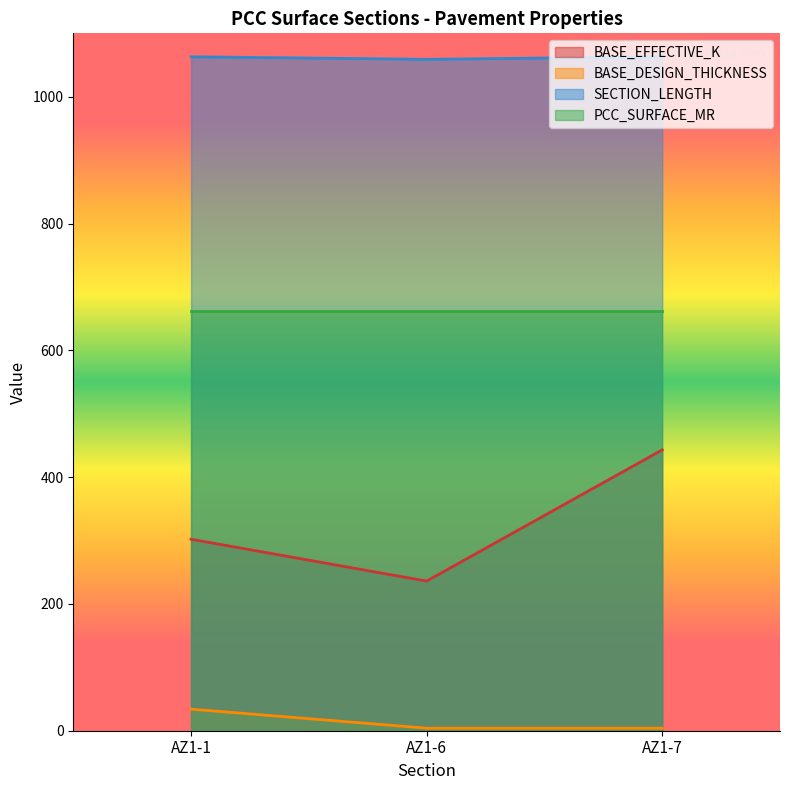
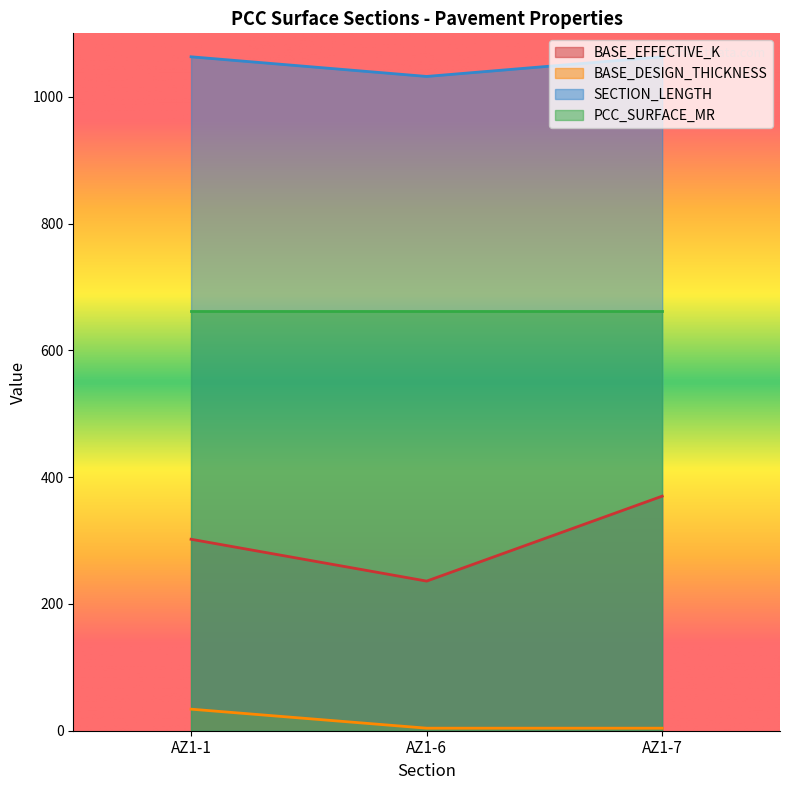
SECTION_LENGTH, AZ1-6: 1060 -> 1030
BASE_EFFECTIVE_K, AZ1-7: 440 -> 370
